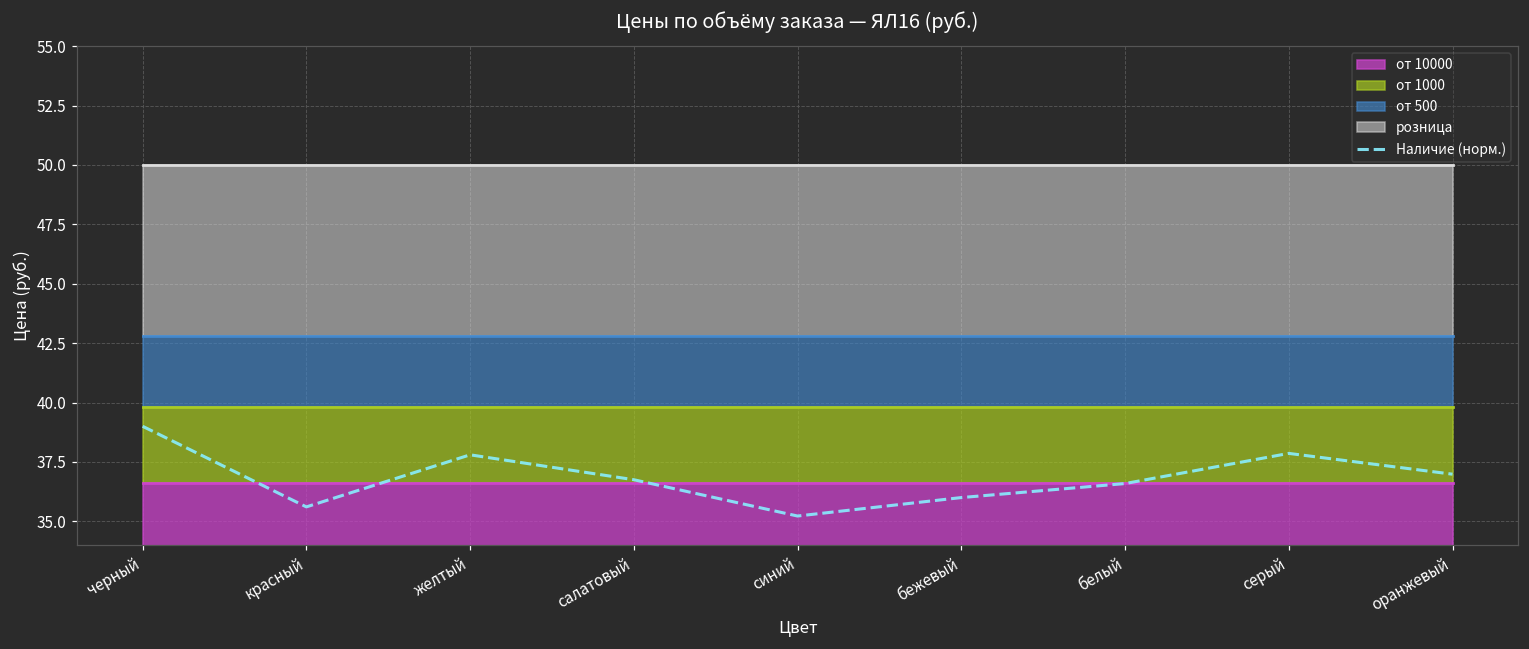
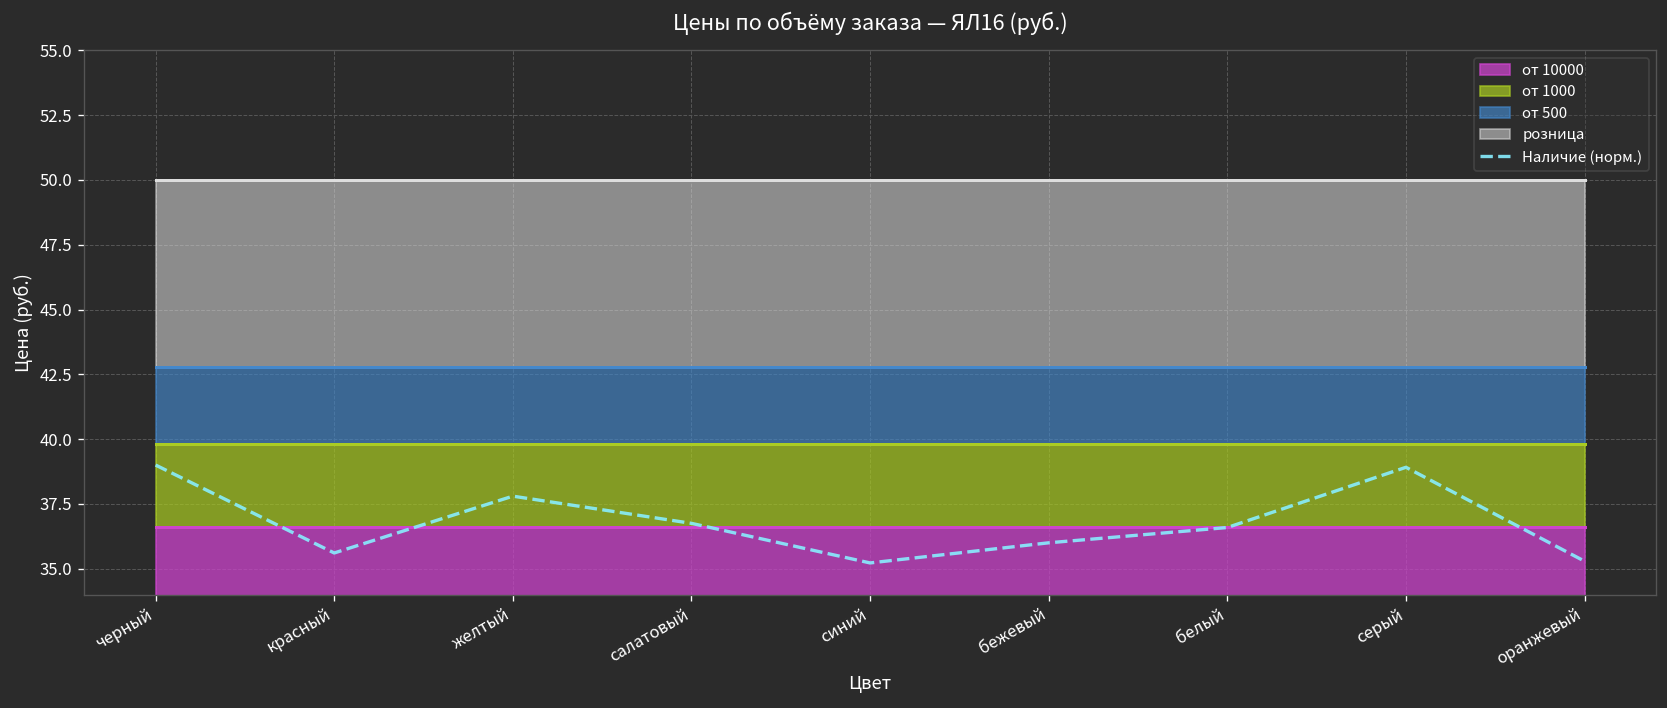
Наличие (норм.), серый: 37.9 -> 38.9
Наличие (норм.), оранжевый: 37.0 -> 35.3
